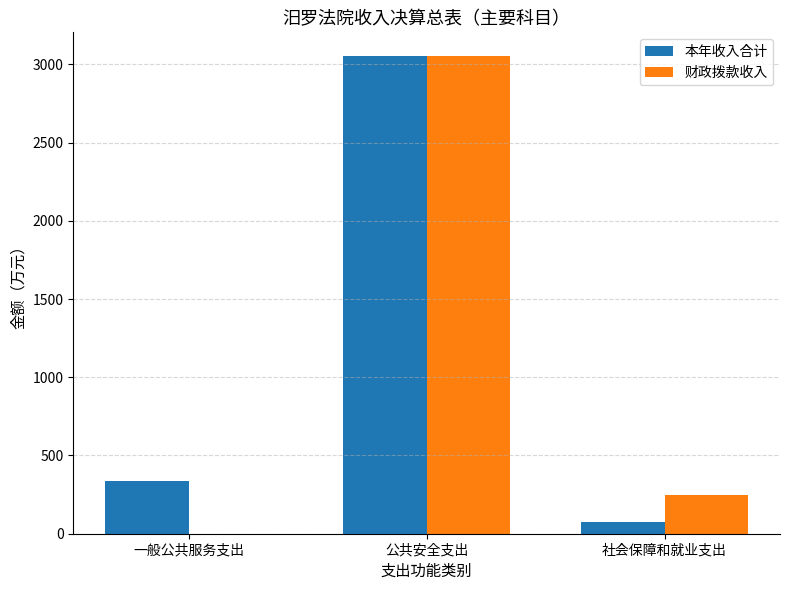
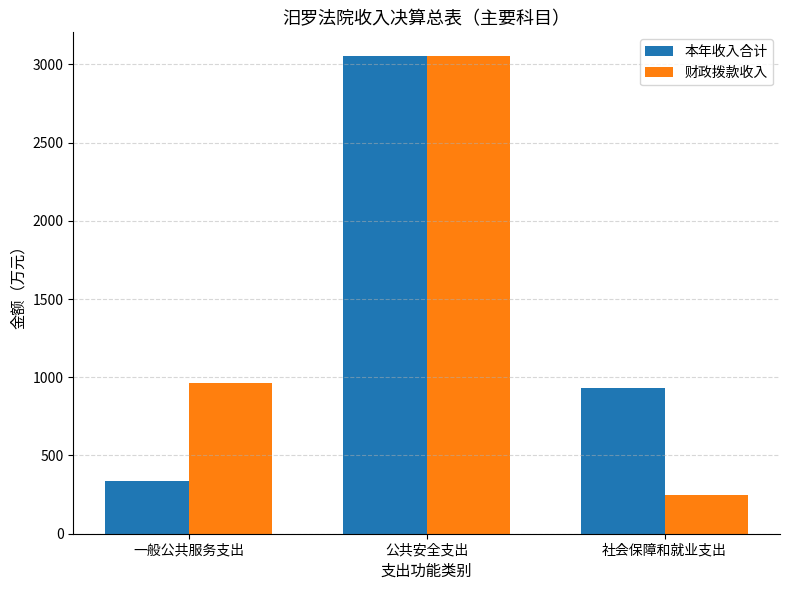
财政拨款收入, 一般公共服务支出: 0 -> 970
本年收入合计, 社会保障和就业支出: 70 -> 930
